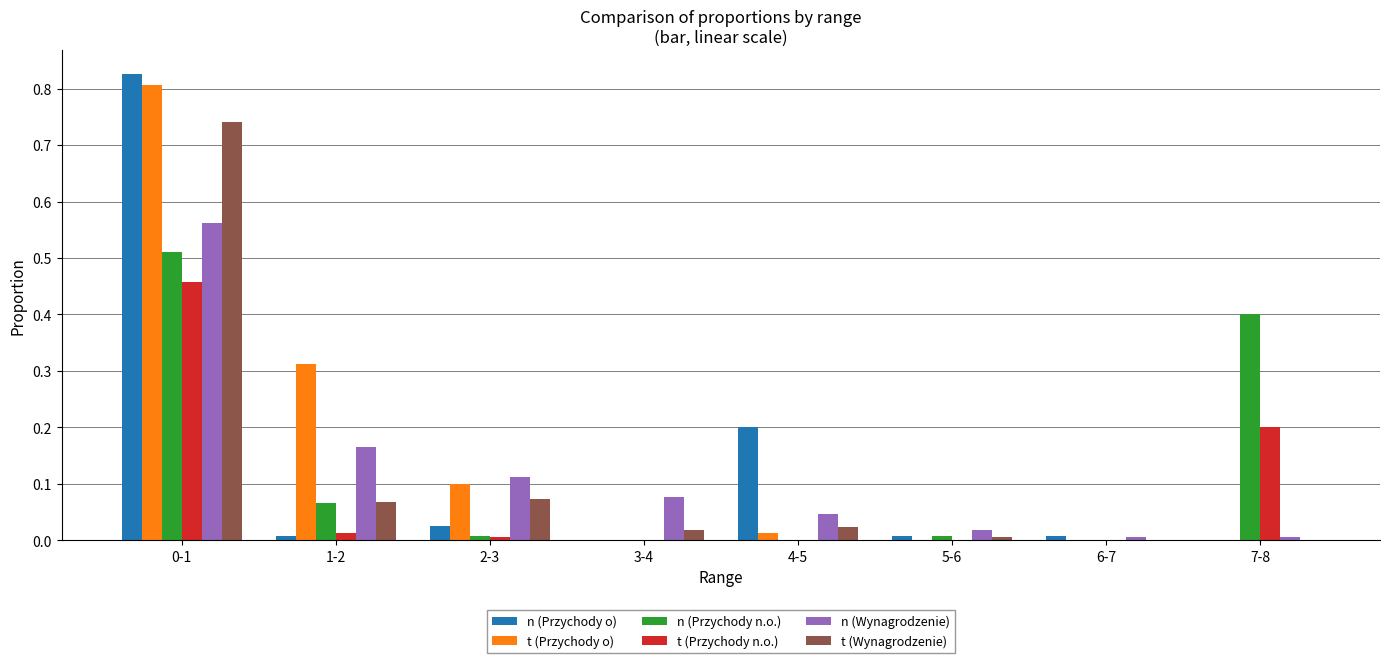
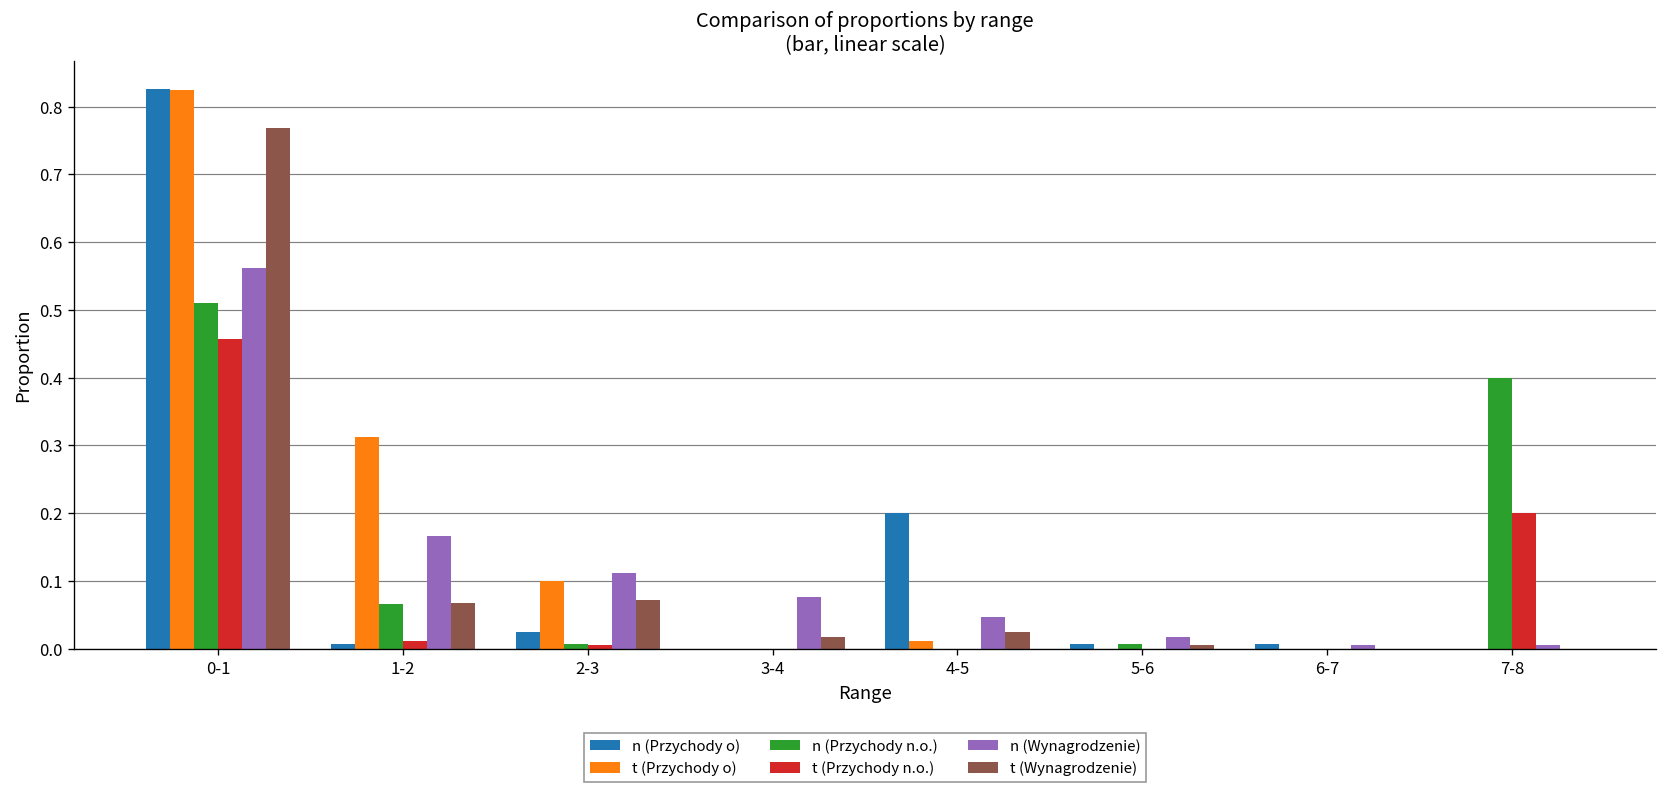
t (Przychody o), 0-1: 0.81 -> 0.82
t (Wynagrodzenie), 0-1: 0.74 -> 0.77
